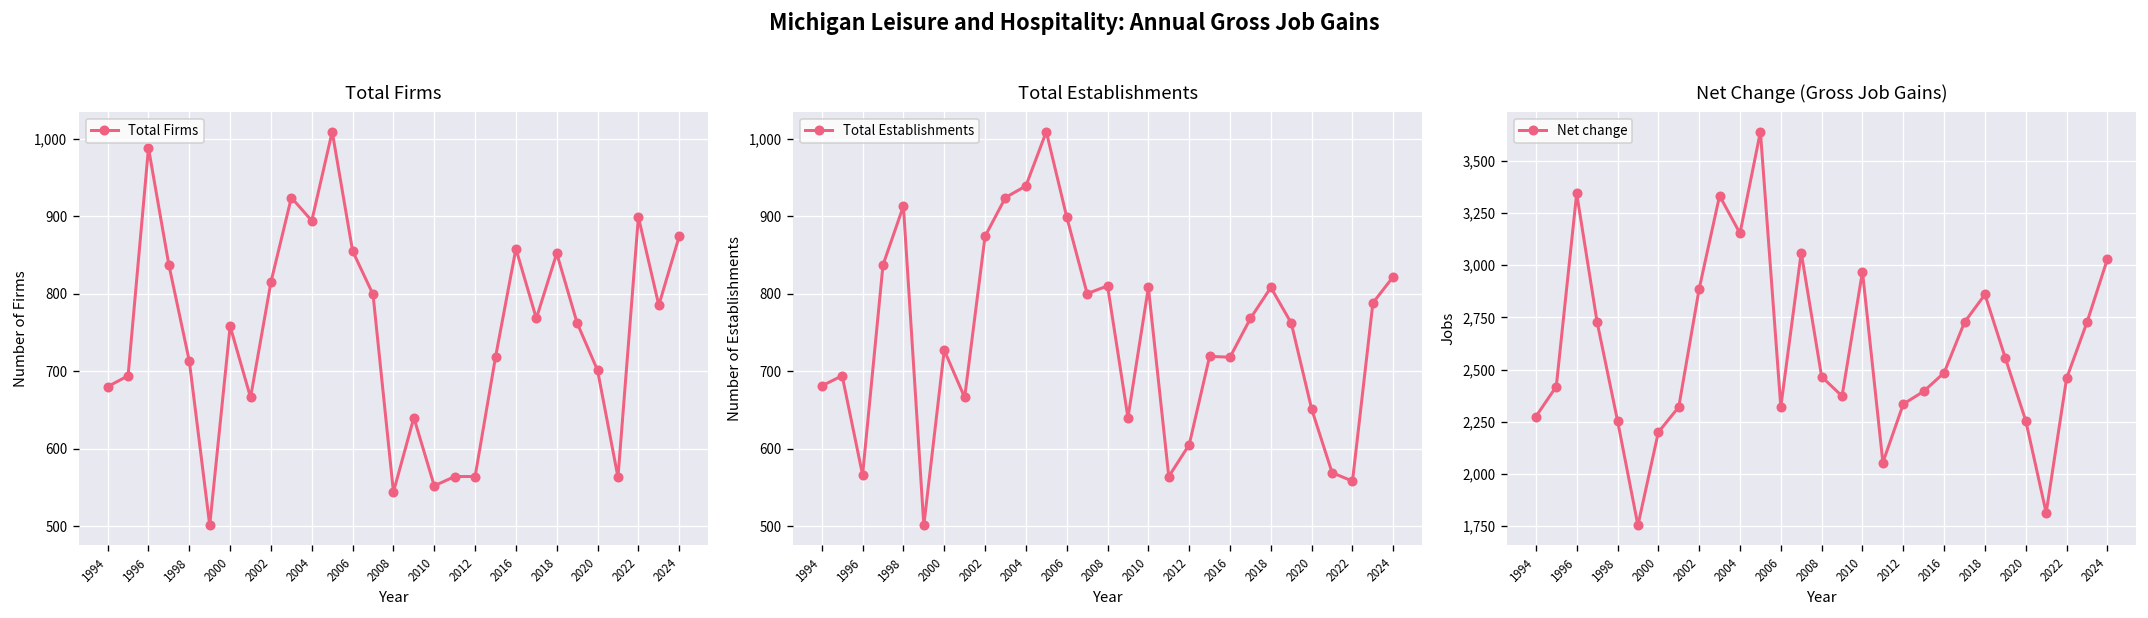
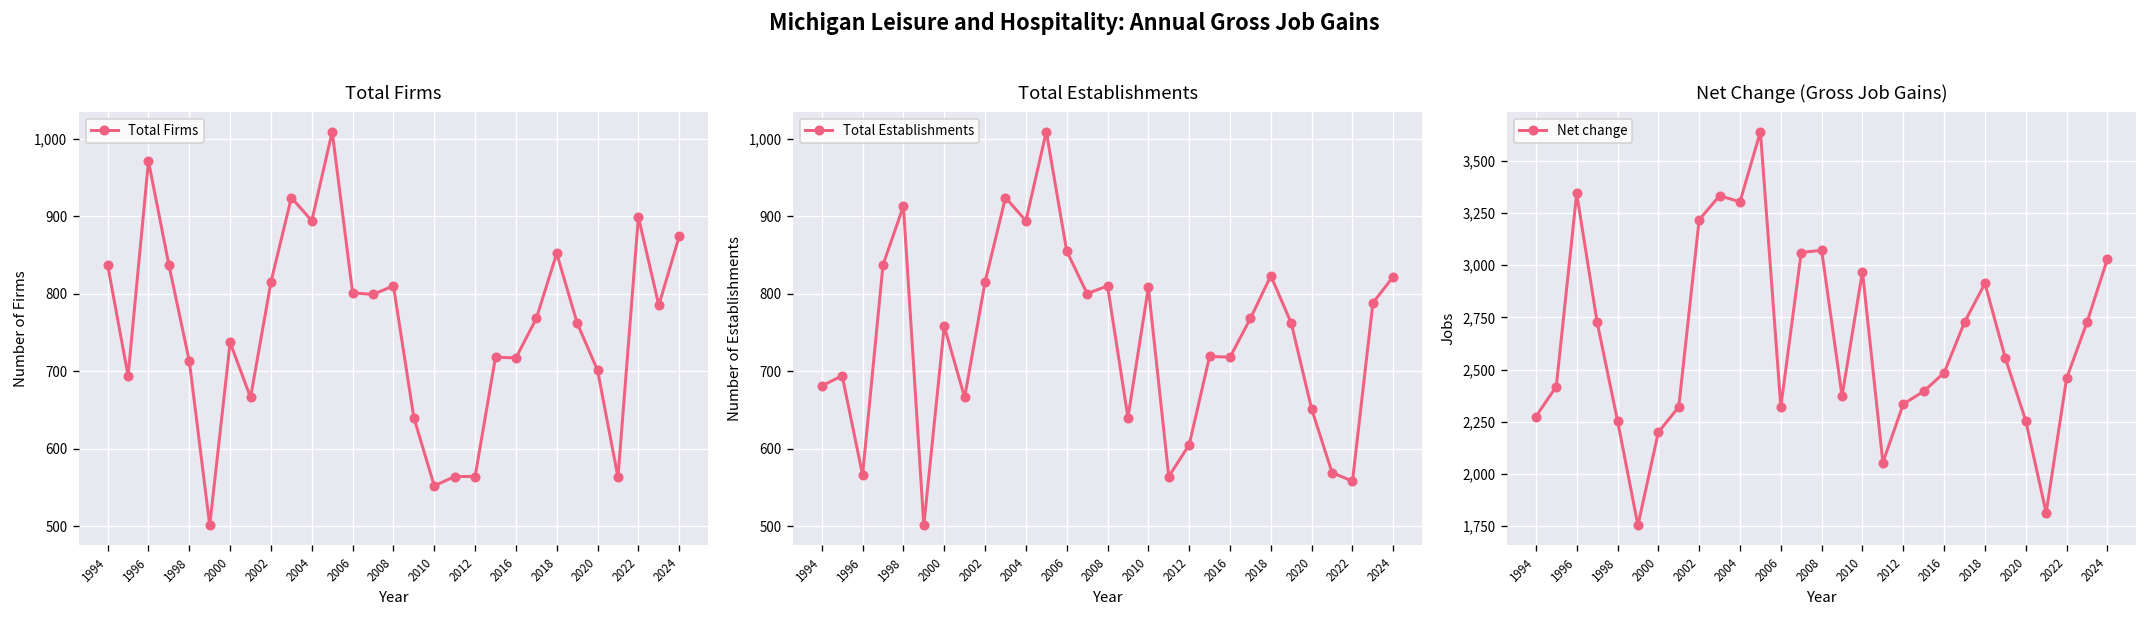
Total Firms, 1994: 680 -> 840
Total Firms, 1996: 990 -> 970
Total Firms, 2000: 760 -> 740
Total Firms, 2006: 860 -> 800
Total Firms, 2008: 540 -> 810
Total Firms, 2016: 860 -> 720
Total Establishments, 2000: 730 -> 760
Total Establishments, 2002: 870 -> 820
Total Establishments, 2004: 940 -> 890
Total Establishments, 2006: 900 -> 860
Total Establishments, 2018: 810 -> 820
Net Change (Gross Job Gains), 2002: 2,890 -> 3,220
Net Change (Gross Job Gains), 2004: 3,150 -> 3,300
Net Change (Gross Job Gains), 2008: 2,470 -> 3,070
Net Change (Gross Job Gains), 2018: 2,860 -> 2,910
